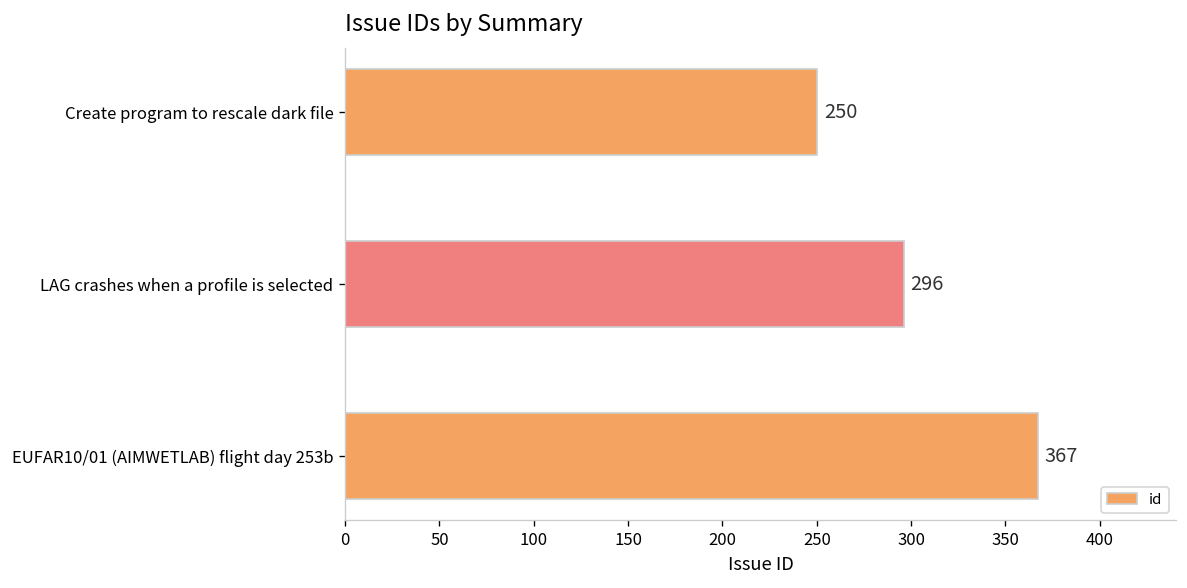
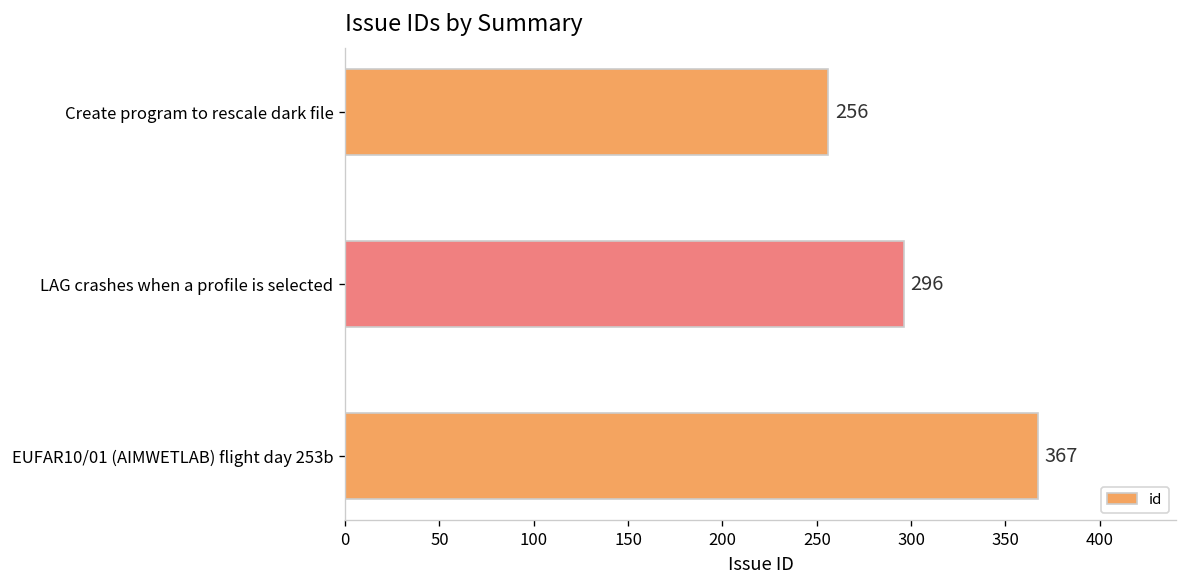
Create program to rescale dark file: 250 -> 256
